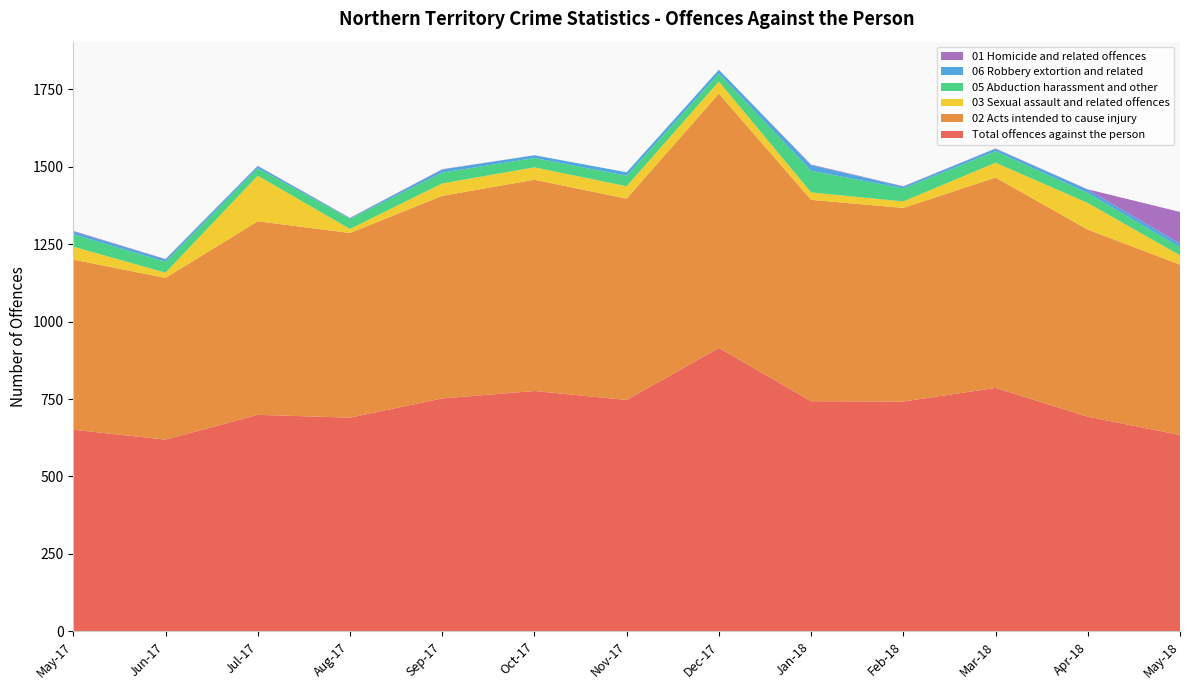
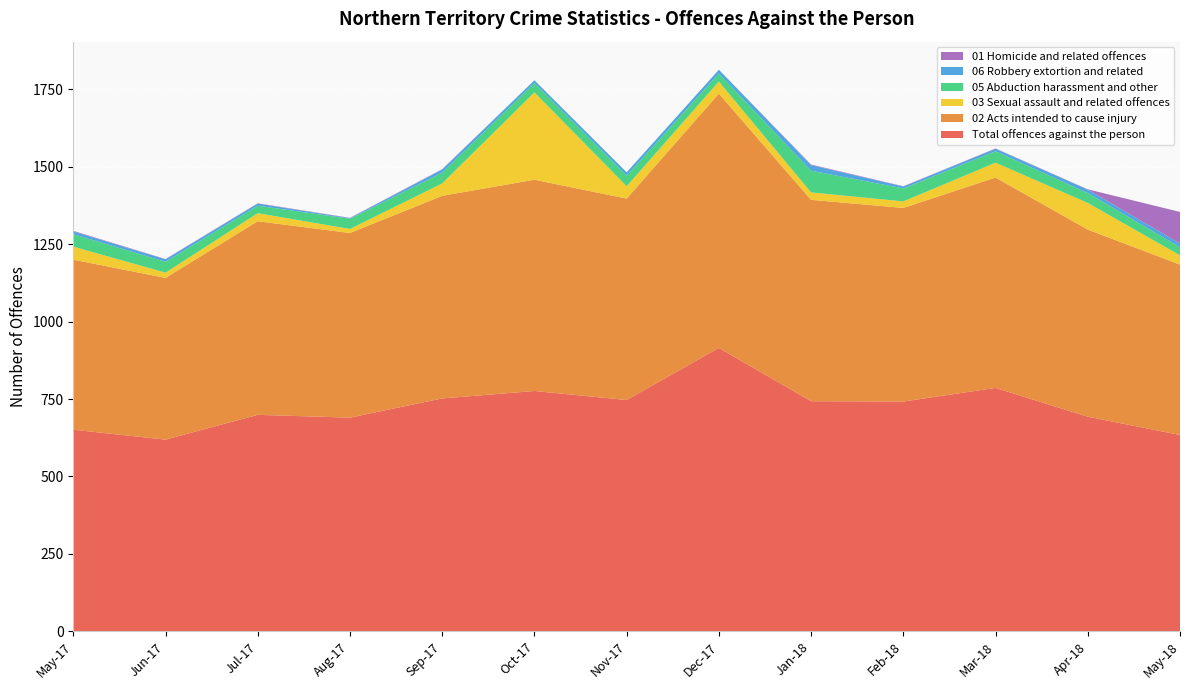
03 Sexual assault and related offences, Jul-17: 150 -> 30
03 Sexual assault and related offences, Oct-17: 40 -> 280
